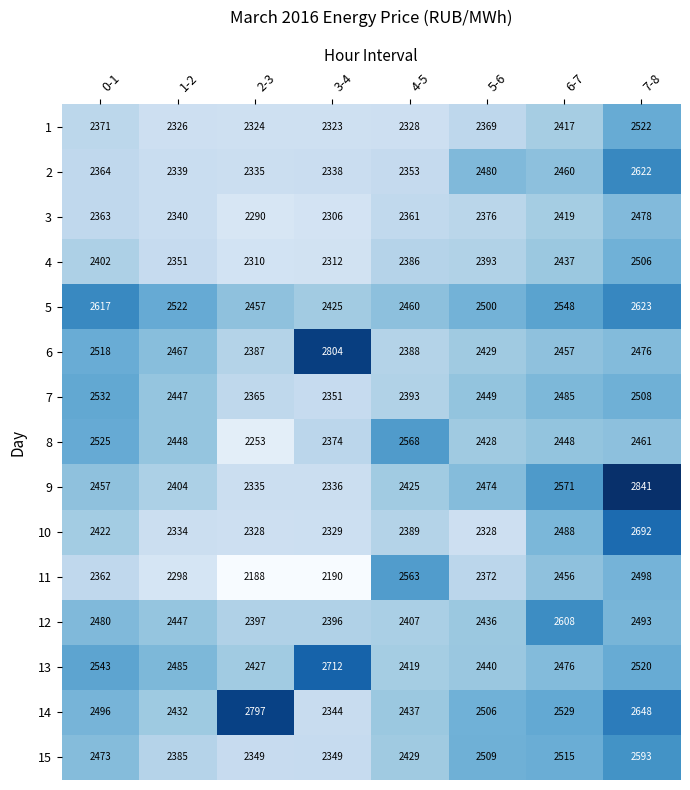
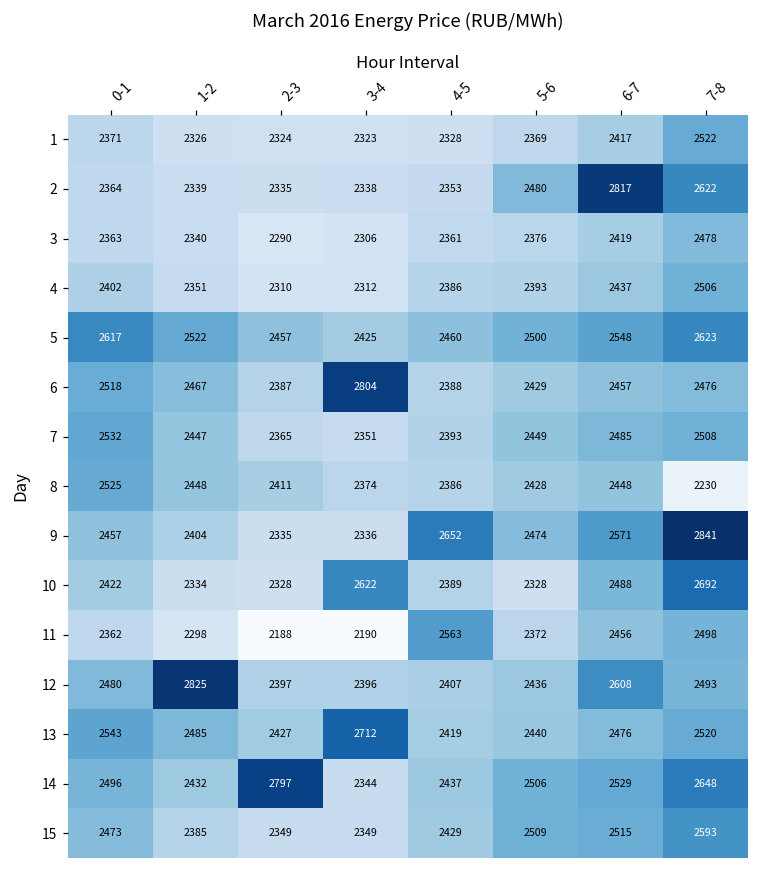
2, 6-7: 2460 -> 2817
8, 2-3: 2253 -> 2411
8, 4-5: 2568 -> 2386
8, 7-8: 2461 -> 2230
9, 4-5: 2425 -> 2652
10, 3-4: 2329 -> 2622
12, 1-2: 2447 -> 2825
